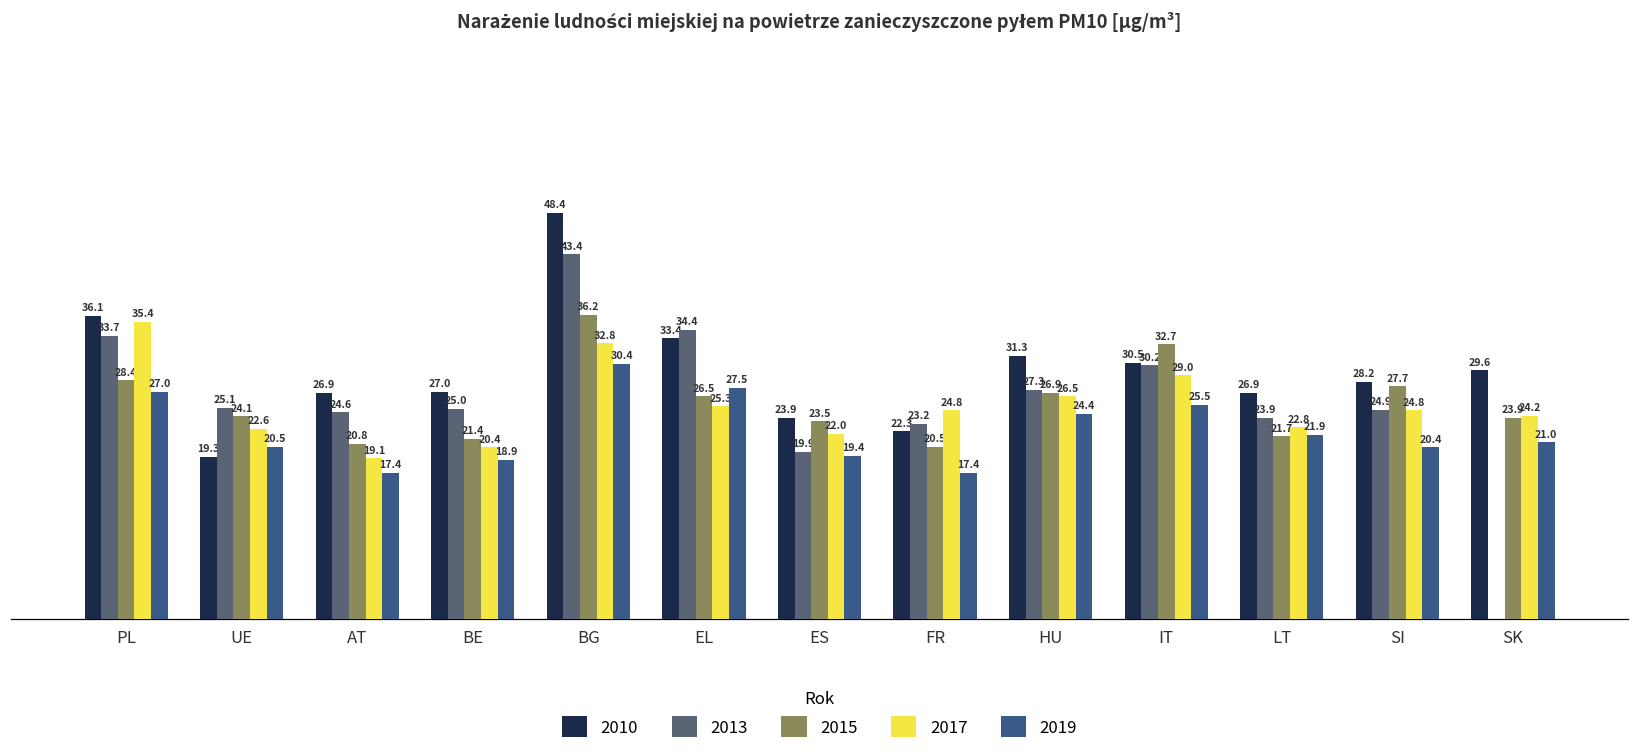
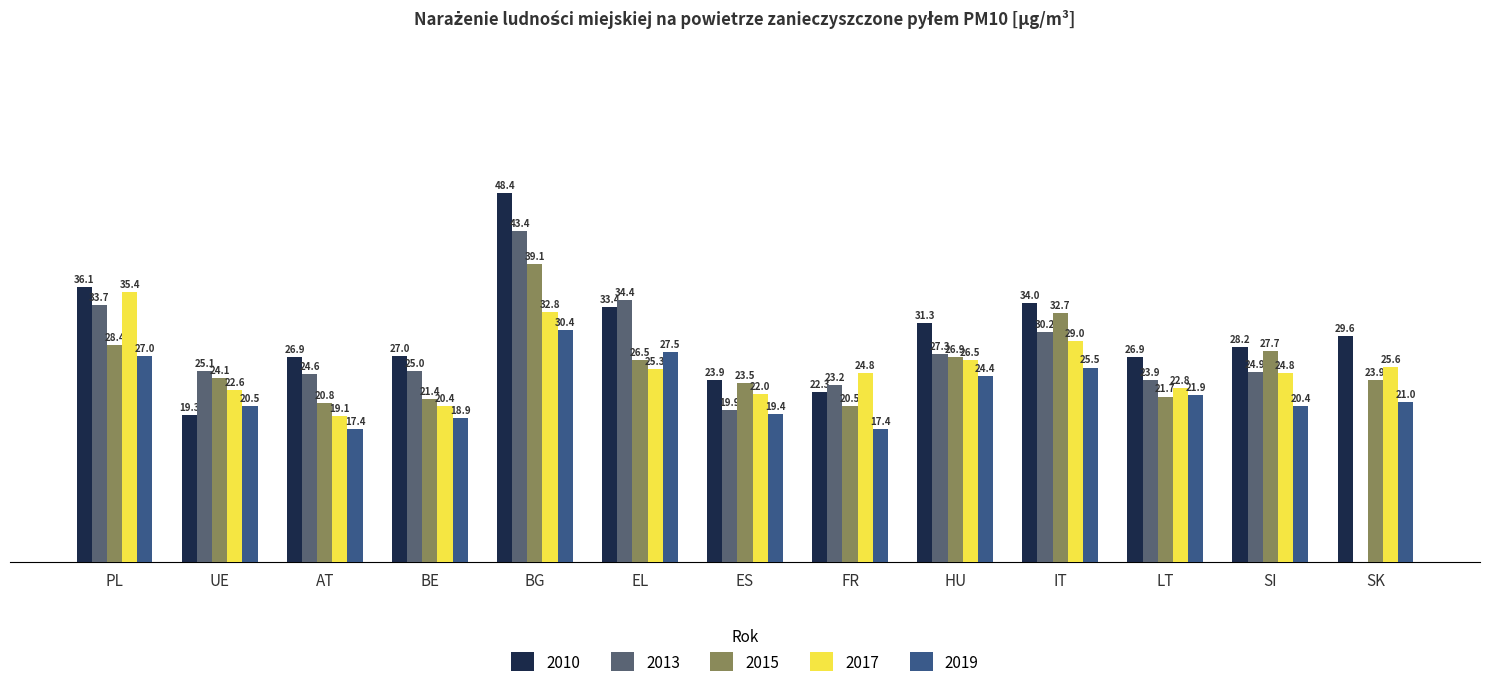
2015, BG: 36.2 -> 39.1
2010, IT: 30.5 -> 34.0
2017, SK: 24.2 -> 25.6
